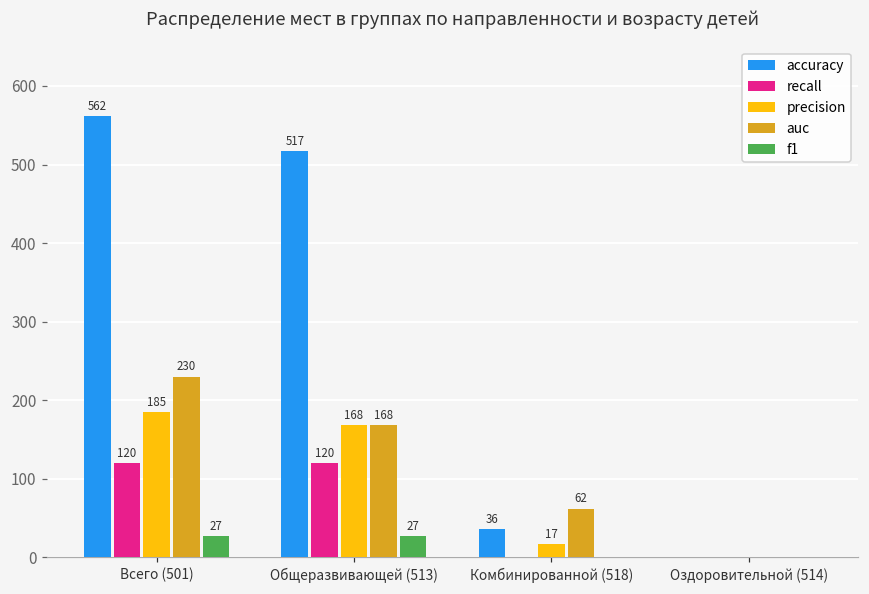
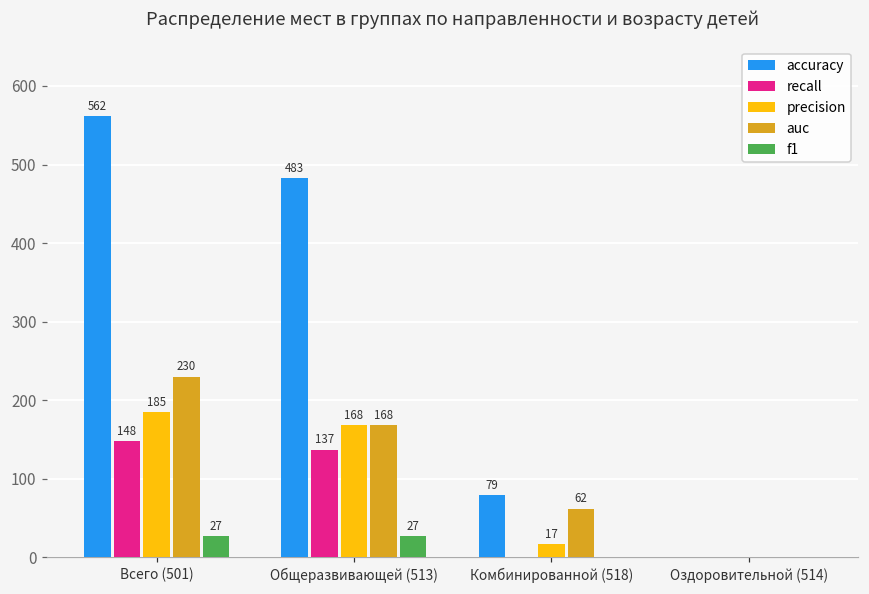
recall, Всего (501): 120 -> 148
accuracy, Общеразвивающей (513): 517 -> 483
recall, Общеразвивающей (513): 120 -> 137
accuracy, Комбинированной (518): 36 -> 79
